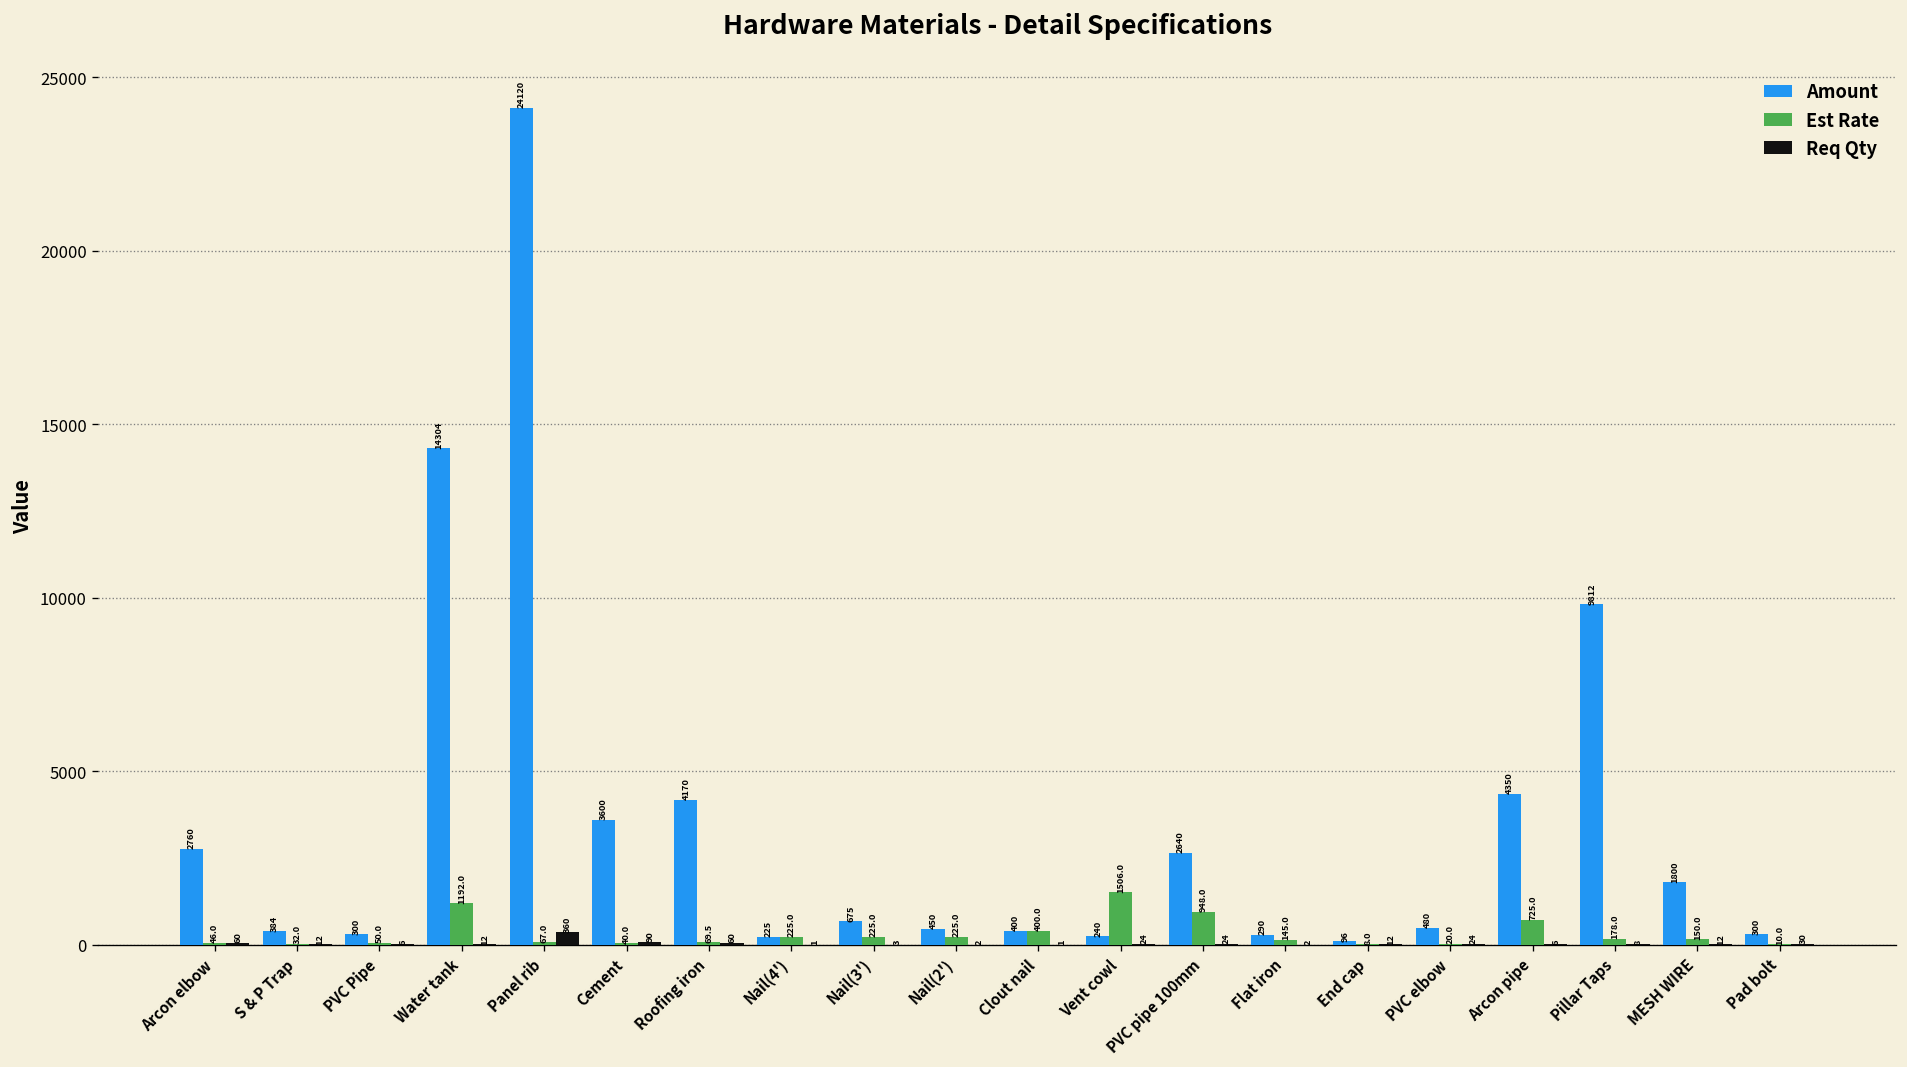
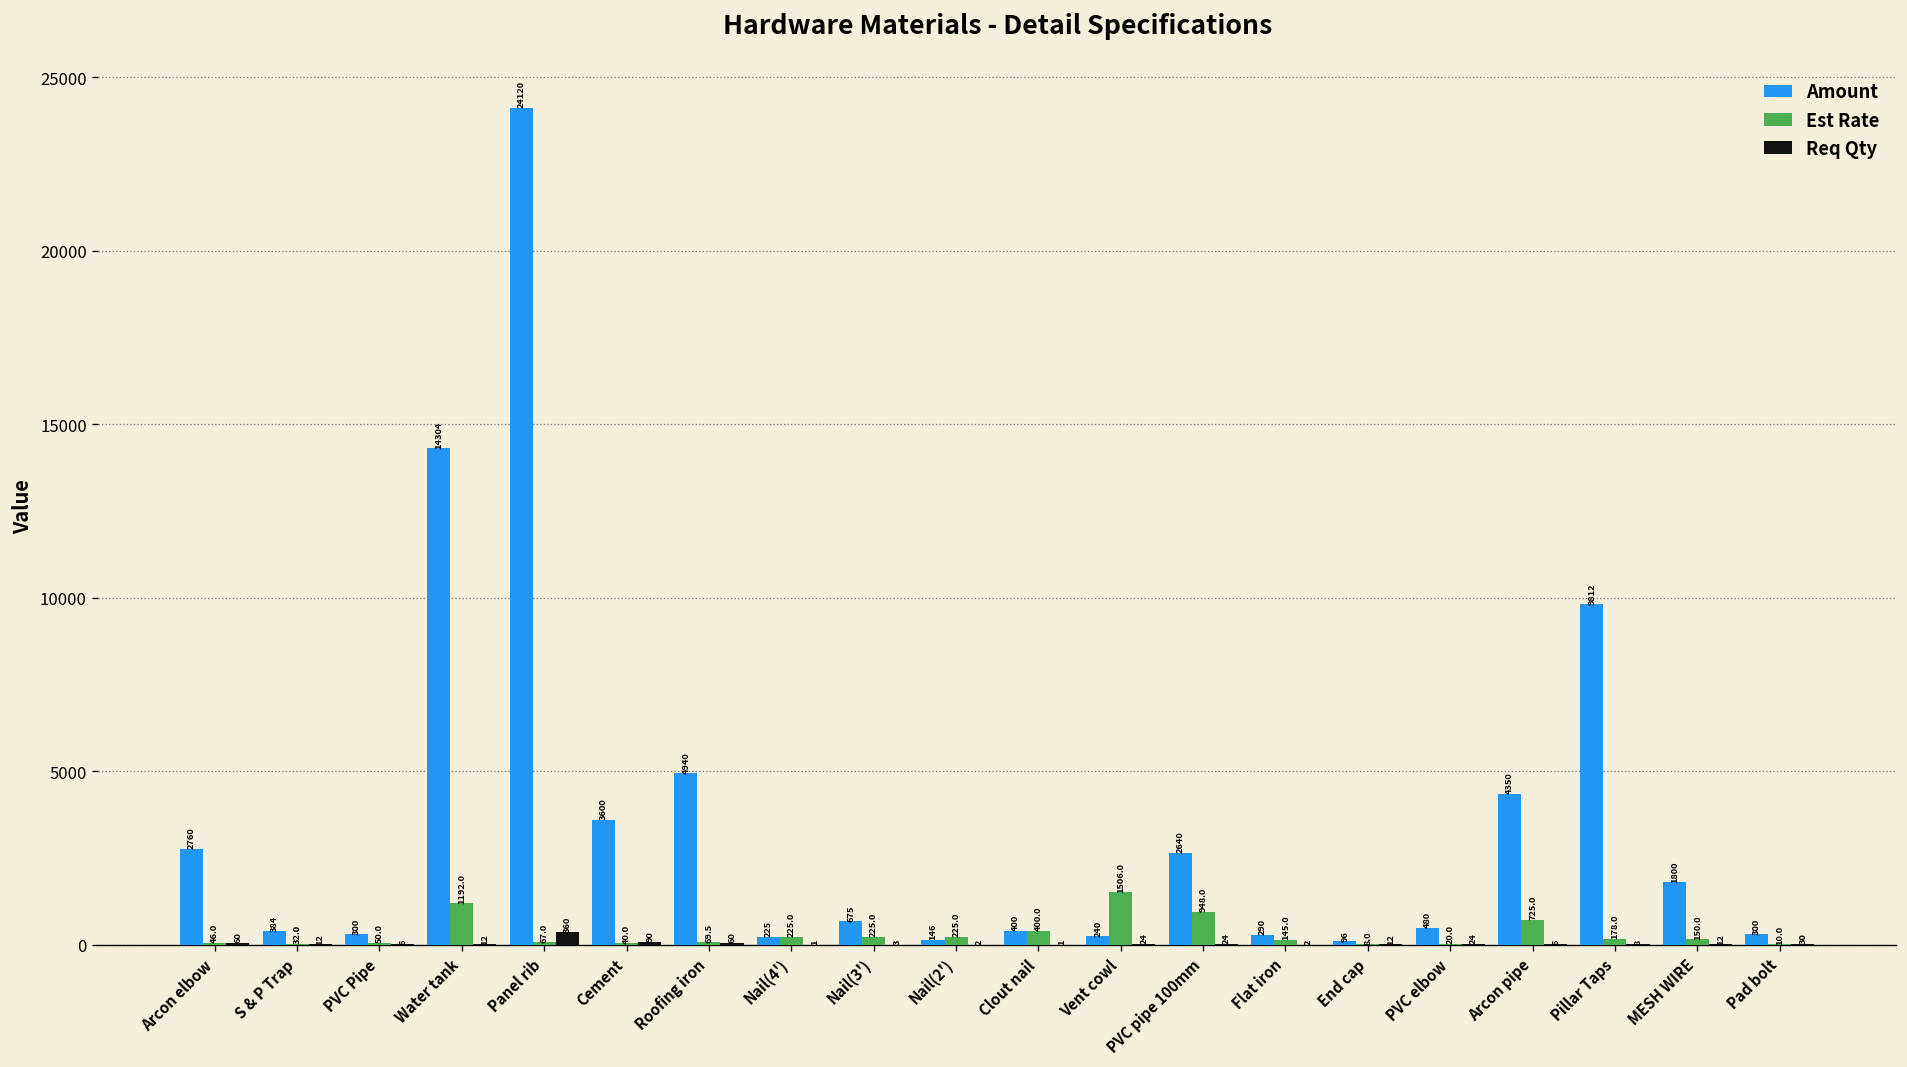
Amount, Roofing iron: 4170 -> 4940
Amount, Nail(2'): 450 -> 146
